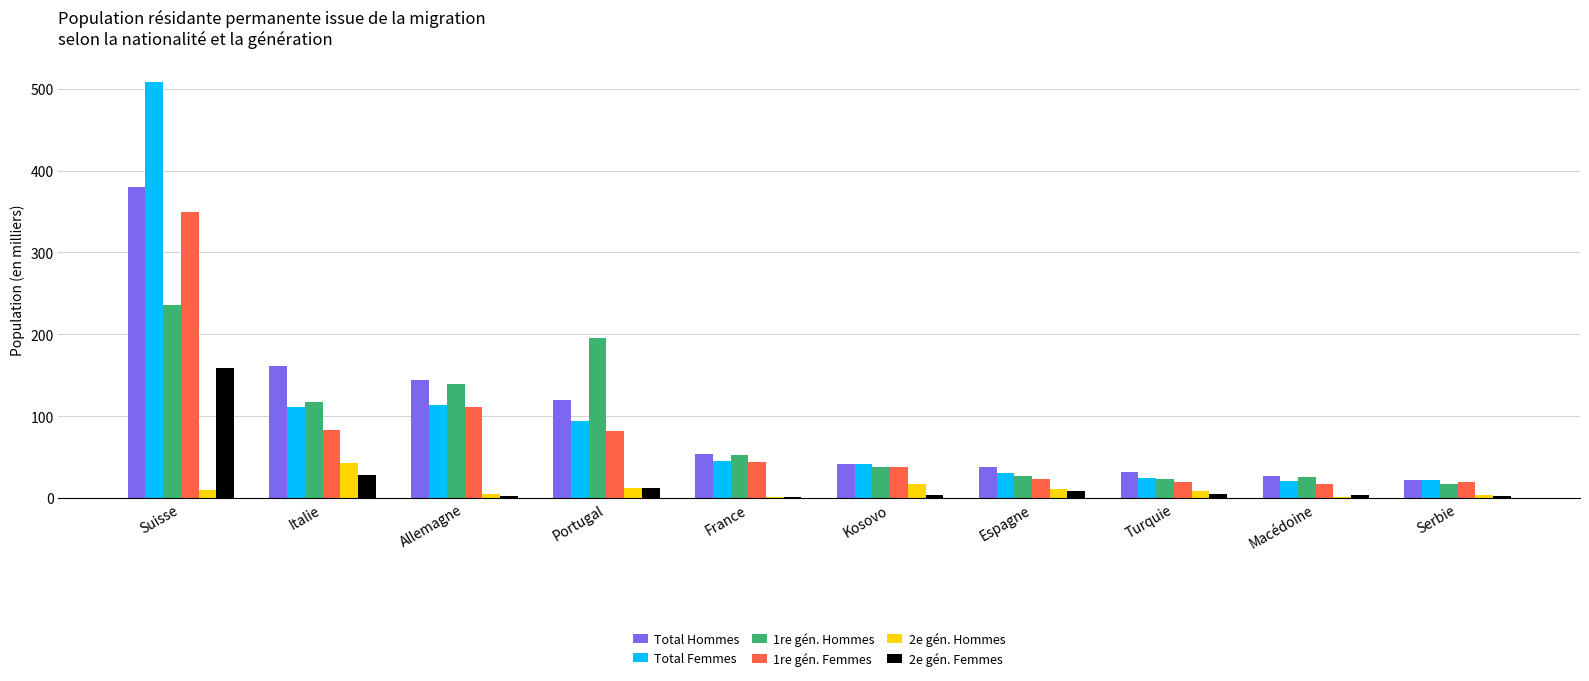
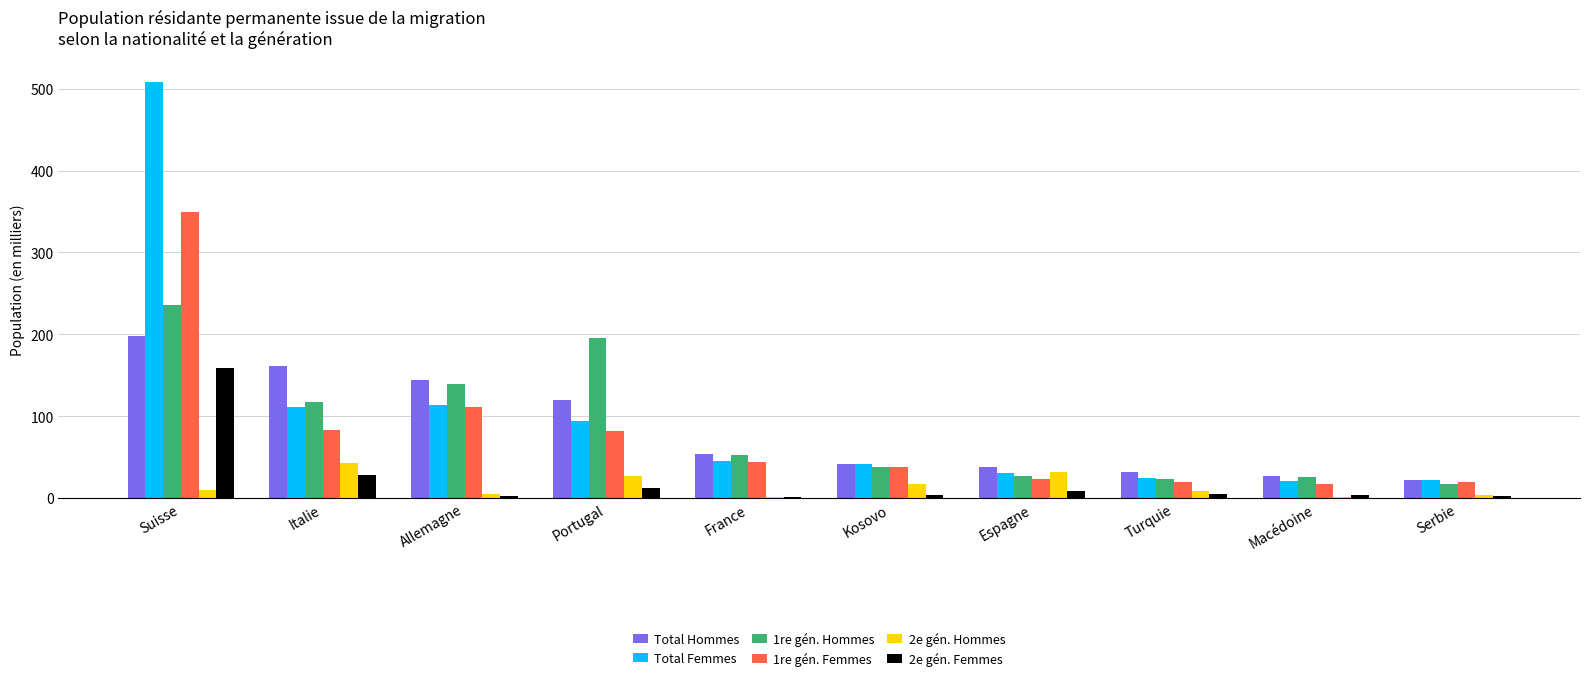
Total Hommes, Suisse: 380 -> 200
2e gén. Hommes, Portugal: 10 -> 30
2e gén. Hommes, Espagne: 10 -> 30
